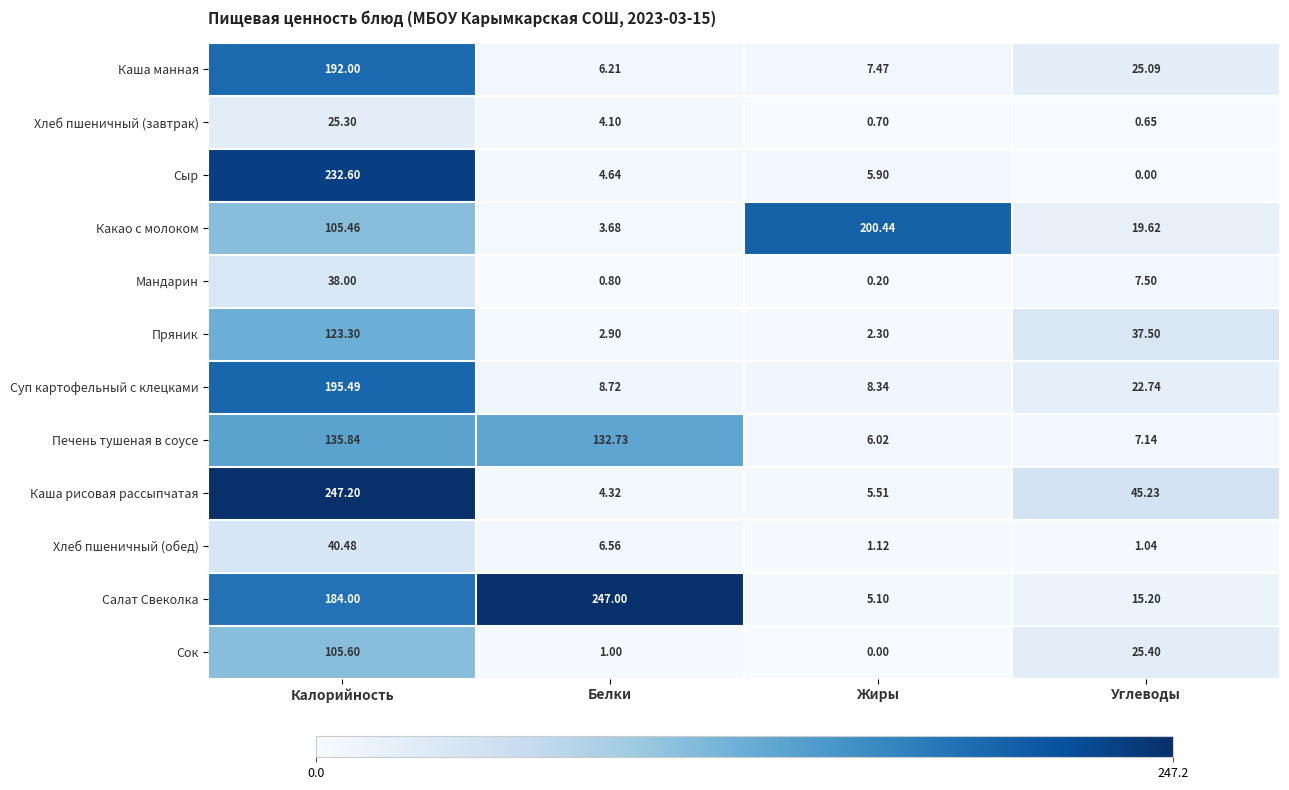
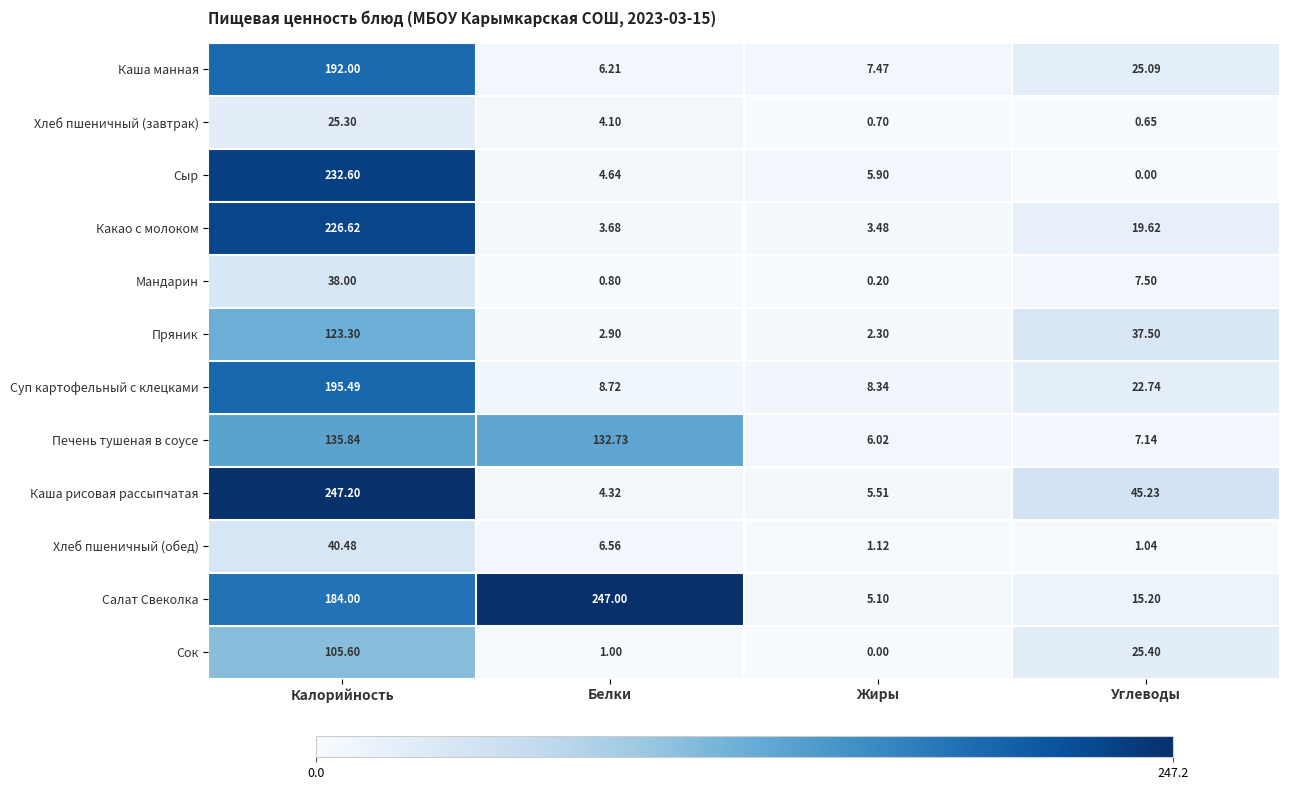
Какао с молоком, Калорийность: 105.46 -> 226.62
Какао с молоком, Жиры: 200.44 -> 3.48
